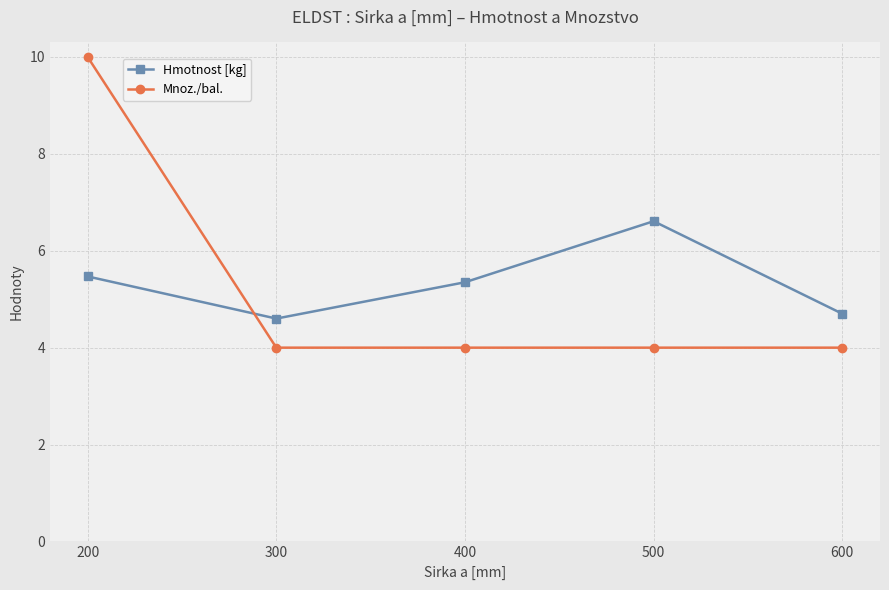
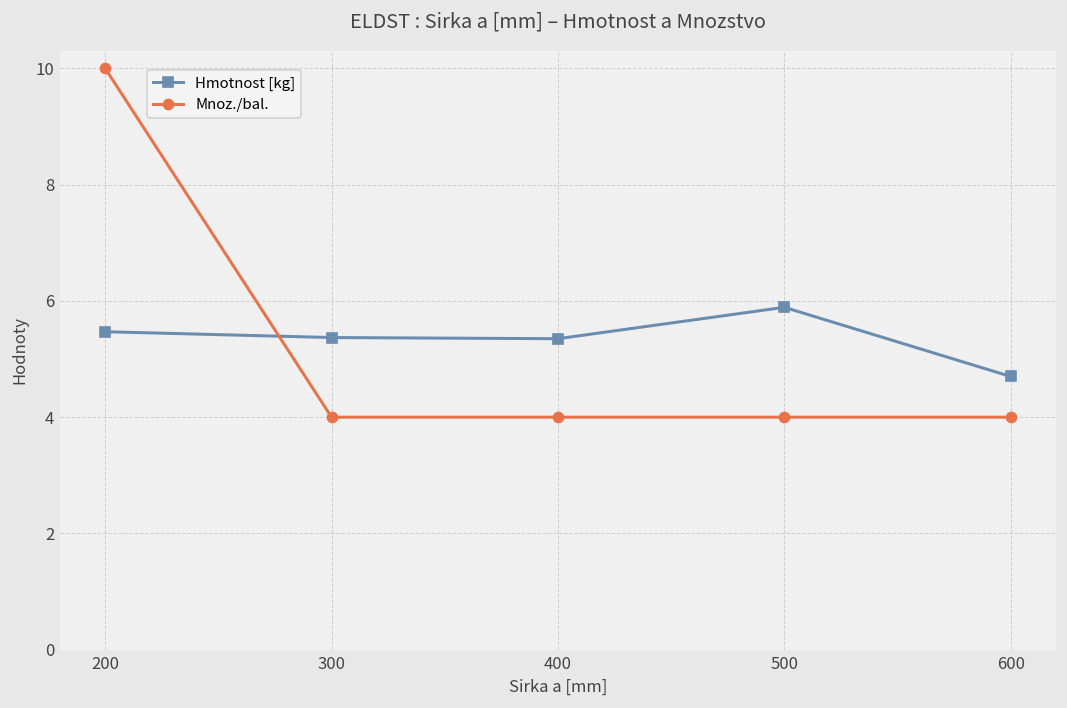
Hmotnost [kg], 300: 4.6 -> 5.4
Hmotnost [kg], 500: 6.6 -> 5.9
